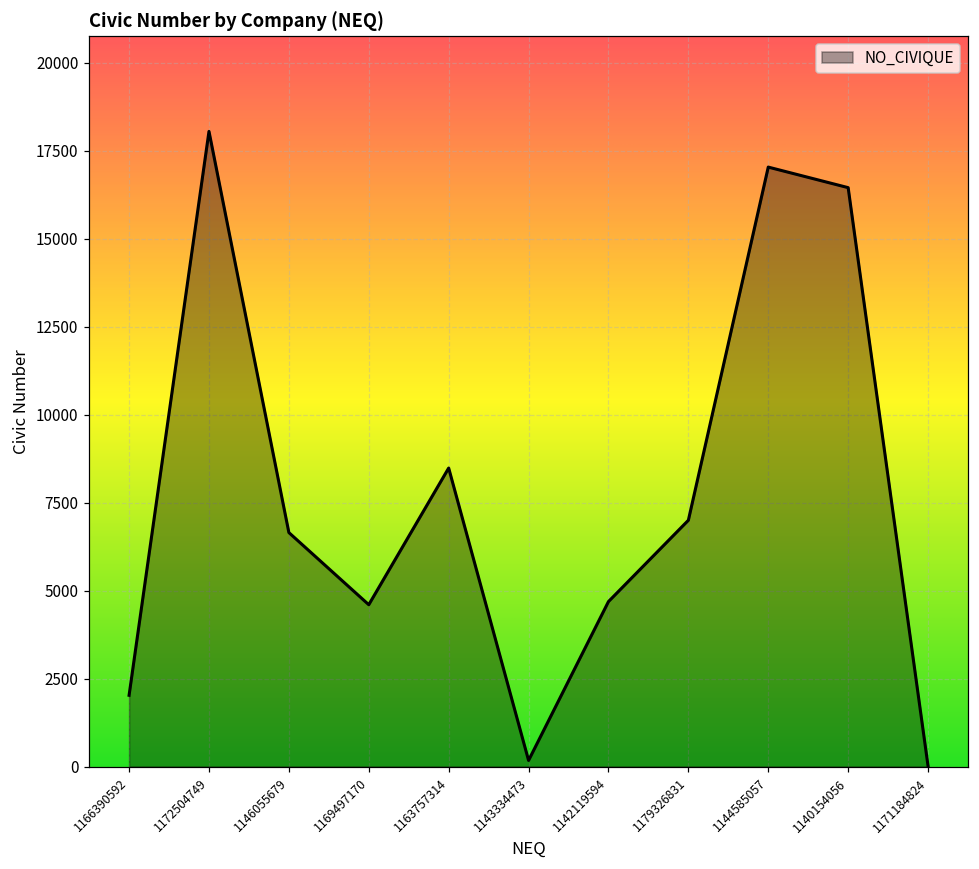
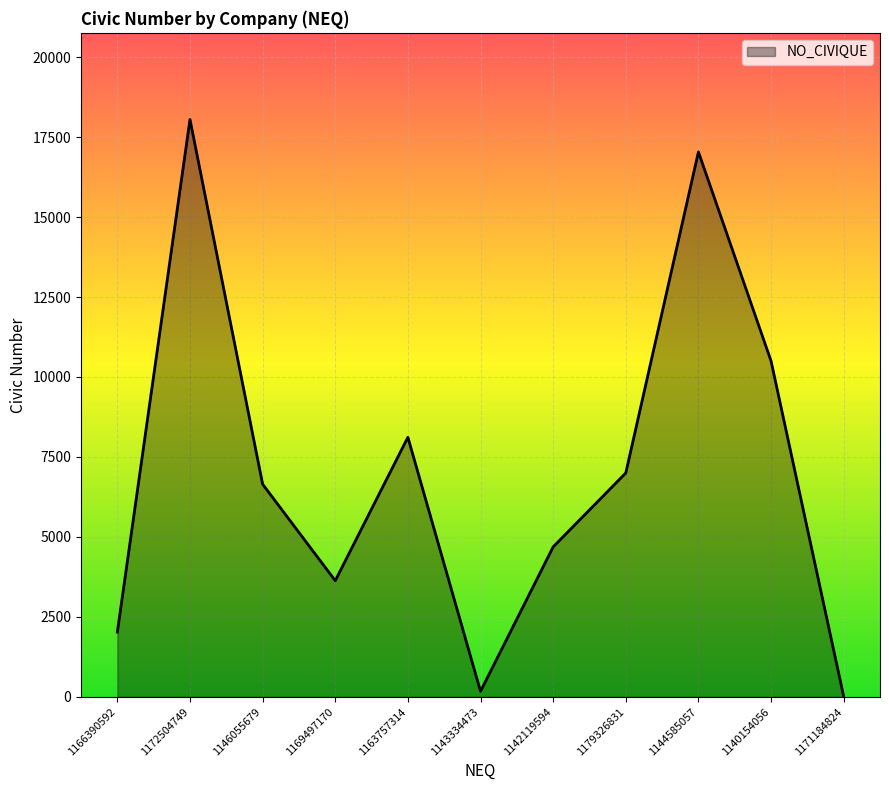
1169497170: 4600 -> 3600
1163757314: 8500 -> 8100
1140154056: 16500 -> 10500
